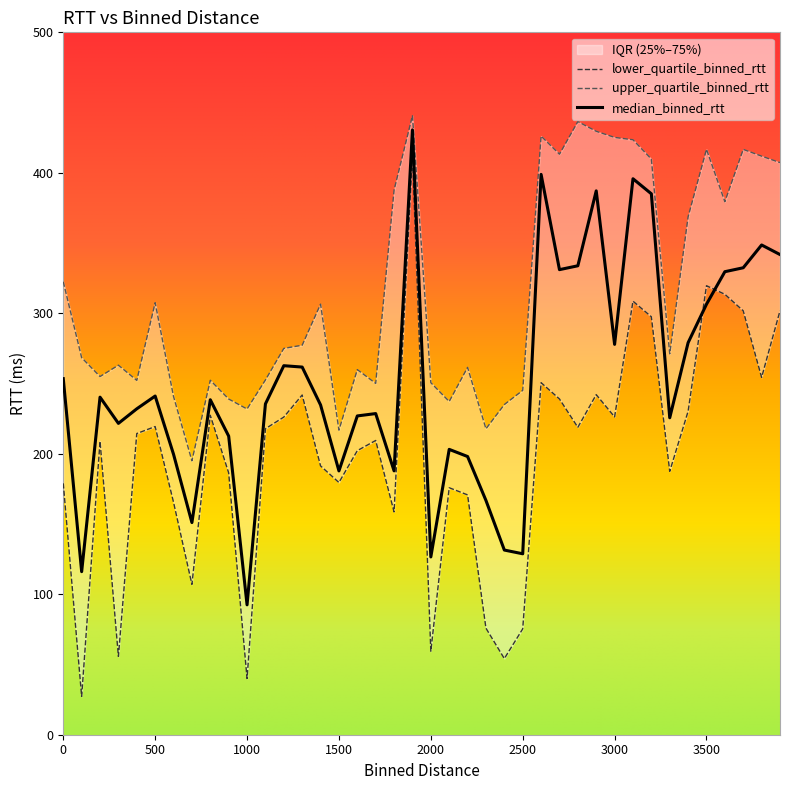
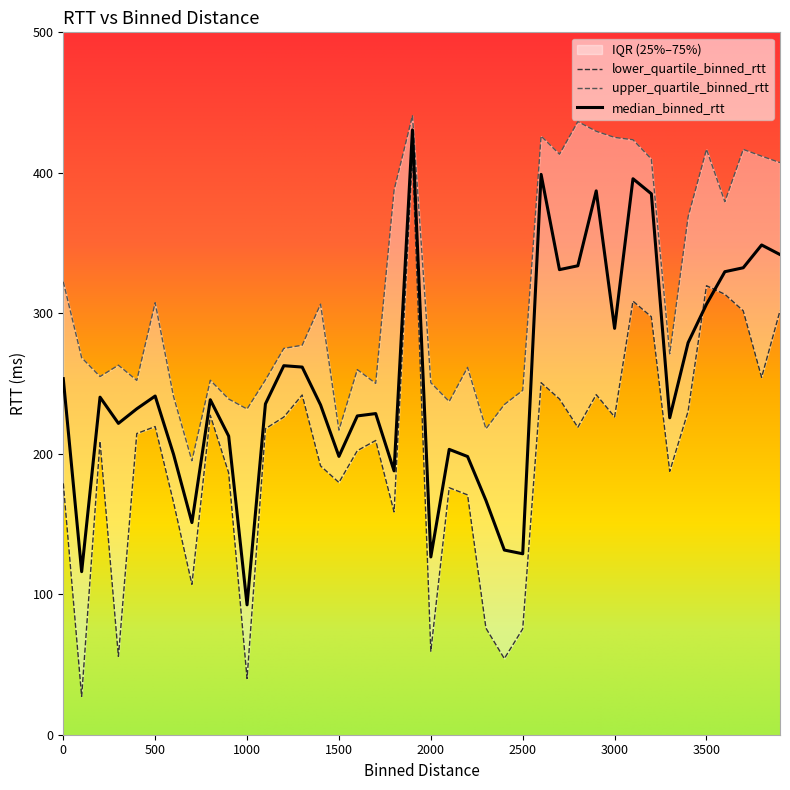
median_binned_rtt, 1500: 188 -> 198
median_binned_rtt, 3000: 278 -> 289
